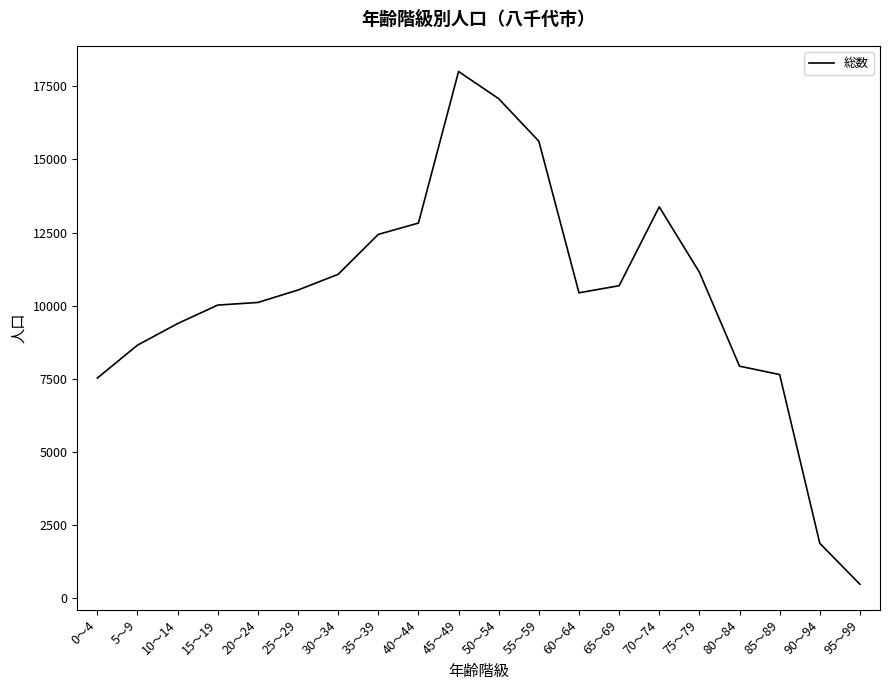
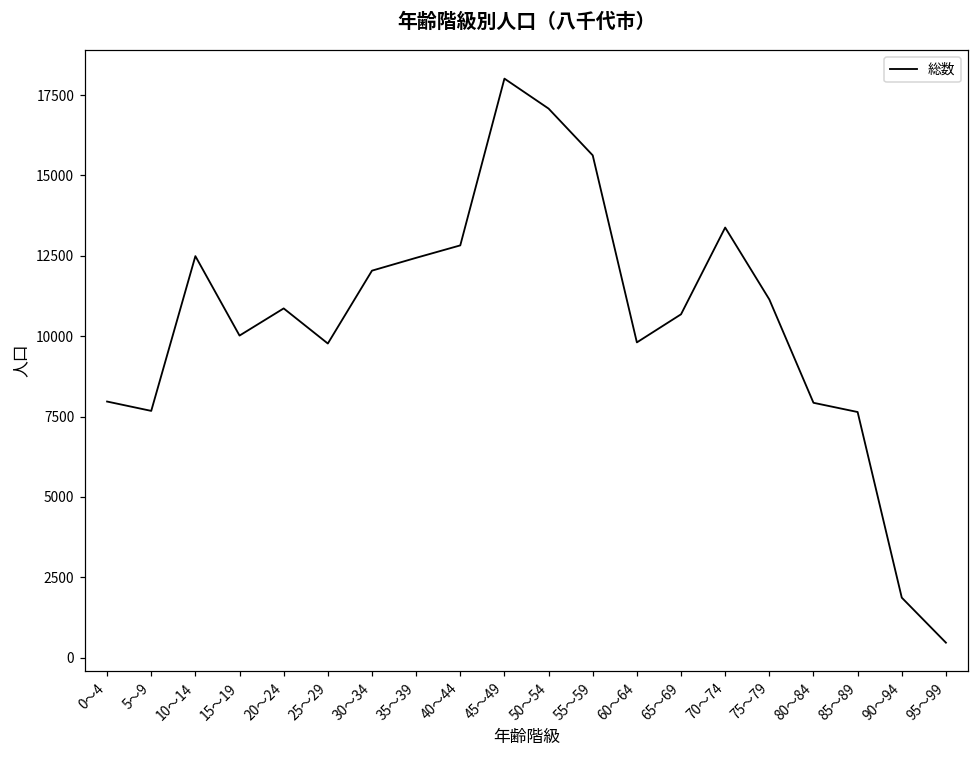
0～4: 7500 -> 8000
5～9: 8600 -> 7700
10～14: 9400 -> 12500
20～24: 10100 -> 10900
25～29: 10500 -> 9800
30～34: 11100 -> 12000
60～64: 10400 -> 9800
